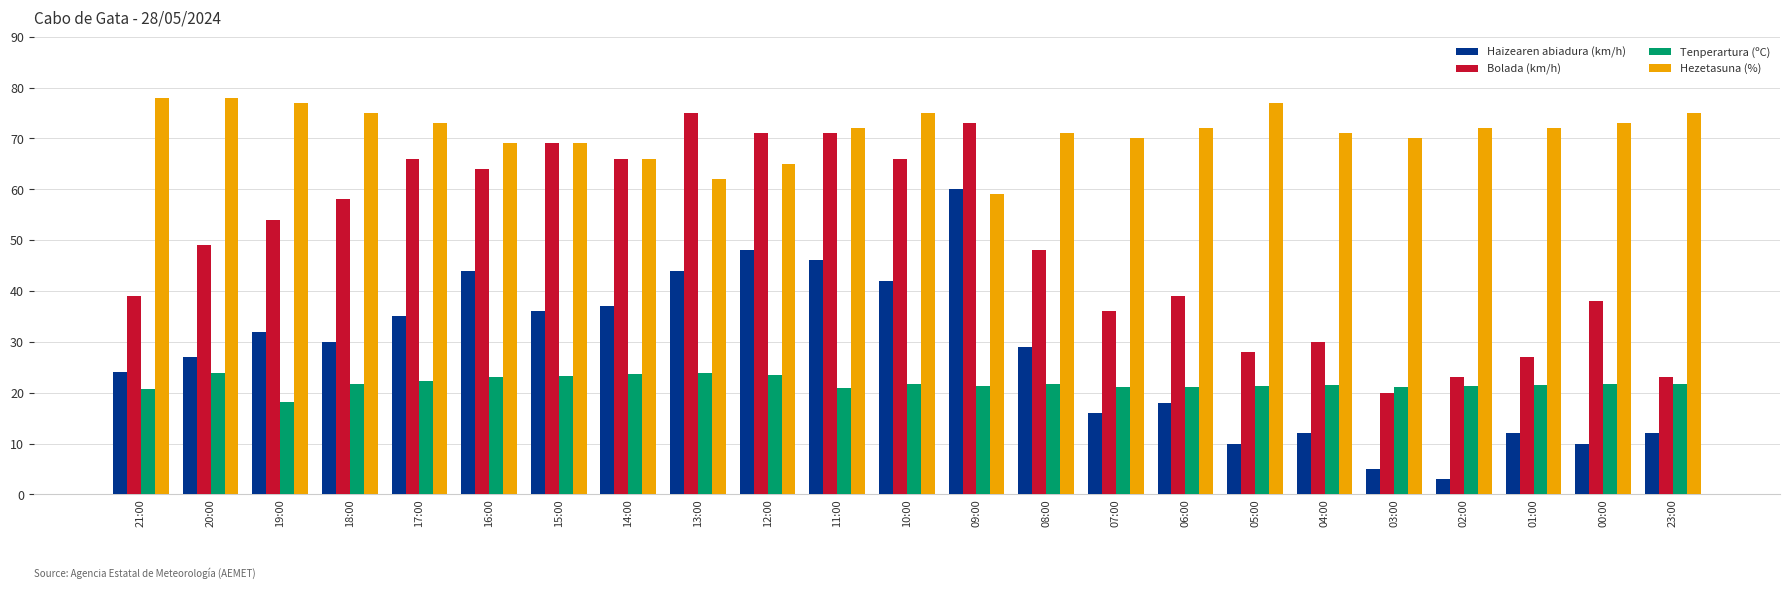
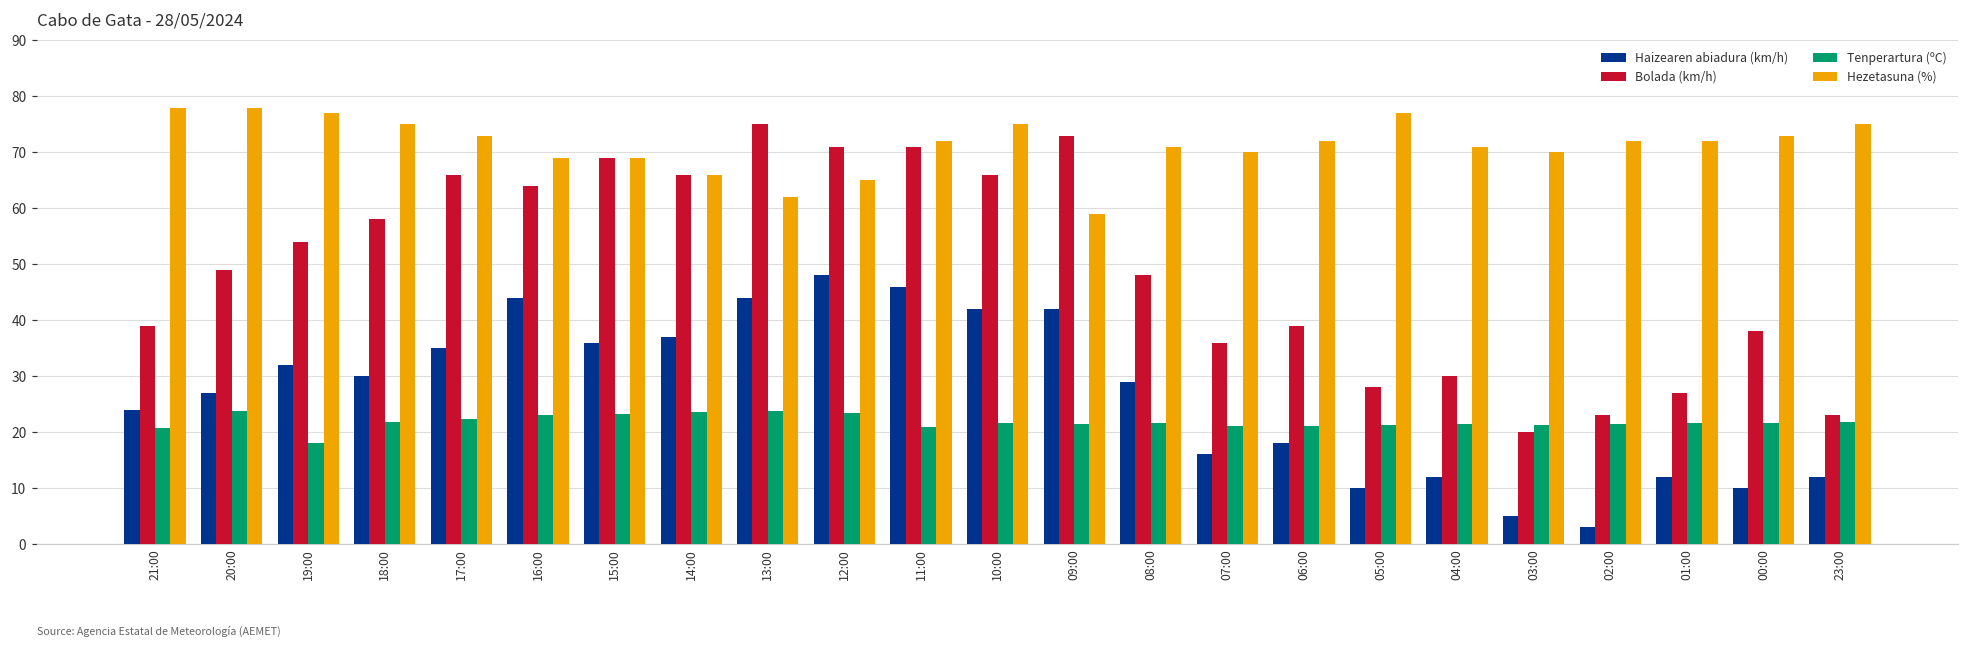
Haizearen abiadura (km/h), 09:00: 60 -> 42
